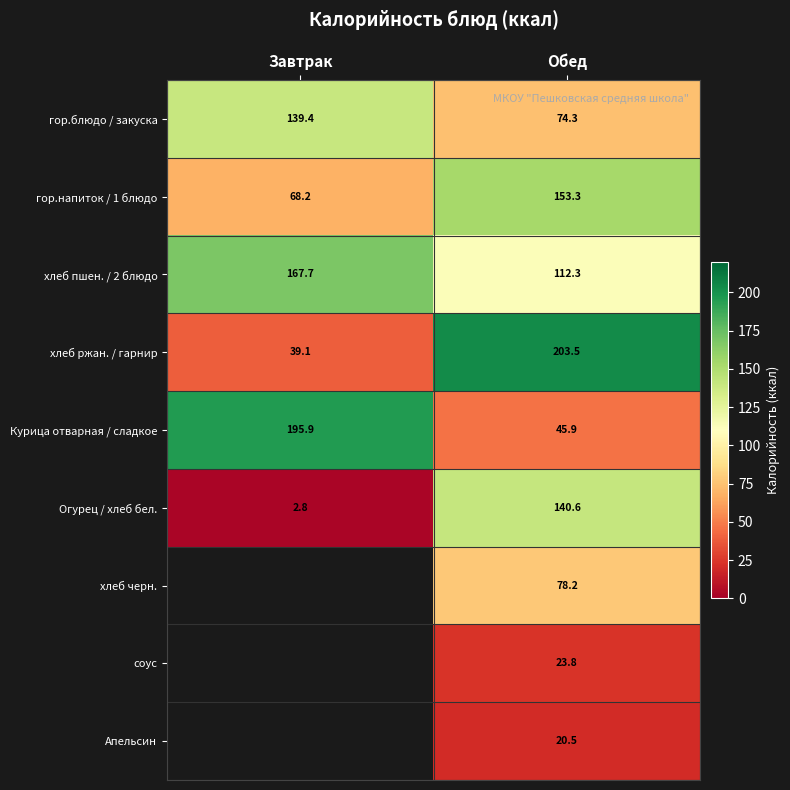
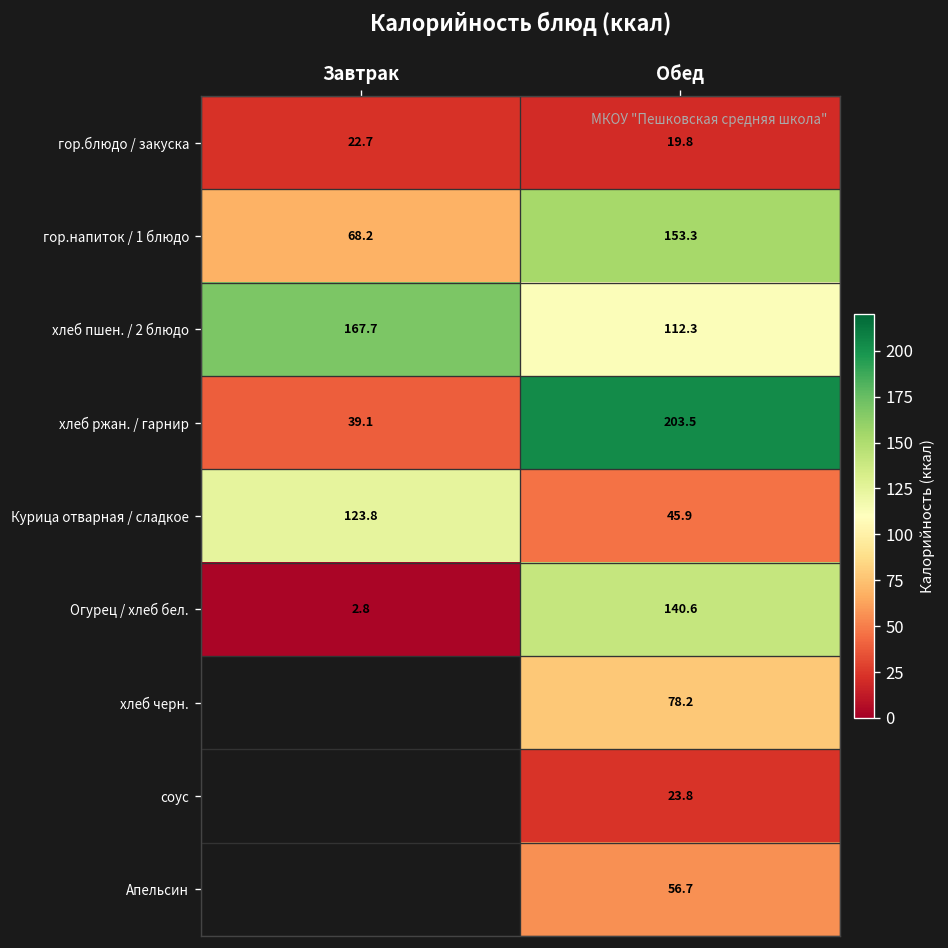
гор.блюдо / закуска, Завтрак: 139.4 -> 22.7
гор.блюдо / закуска, Обед: 74.3 -> 19.8
Курица отварная / сладкое, Завтрак: 195.9 -> 123.8
Апельсин, Обед: 20.5 -> 56.7
